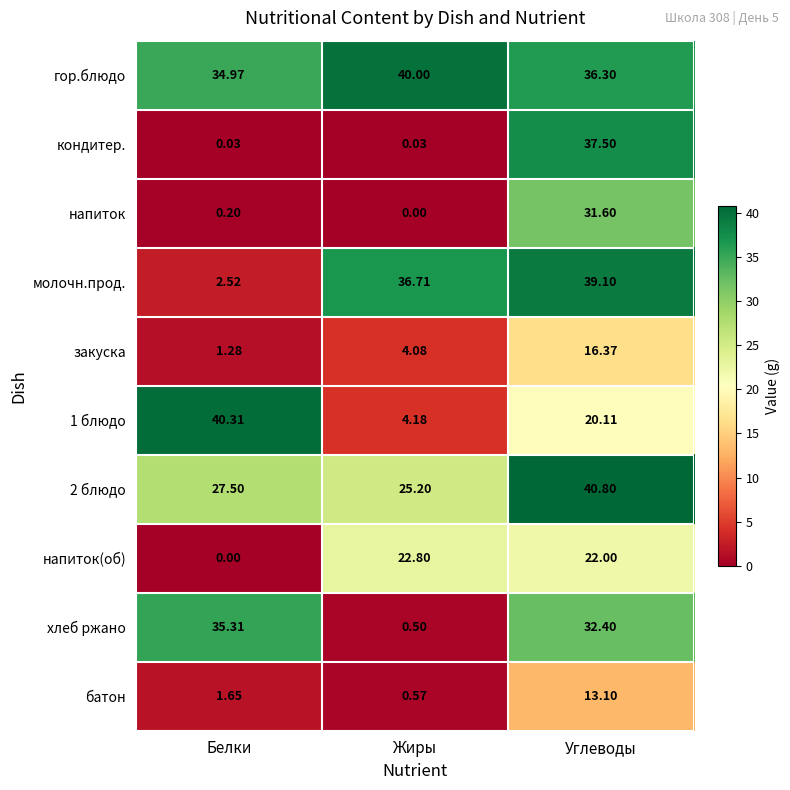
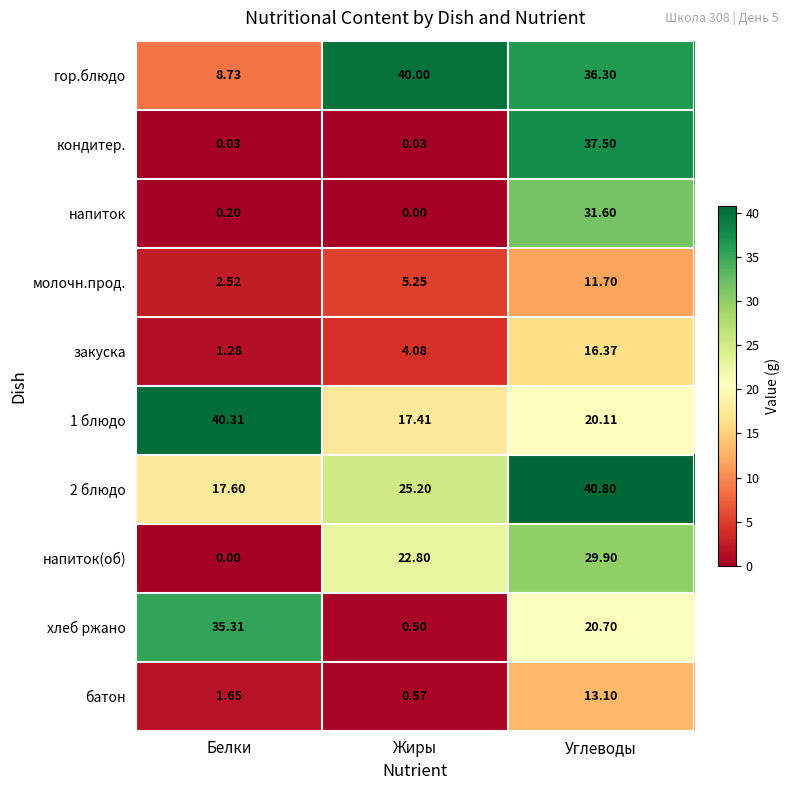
гор.блюдо, Белки: 34.97 -> 8.73
молочн.прод., Жиры: 36.71 -> 5.25
молочн.прод., Углеводы: 39.10 -> 11.70
1 блюдо, Жиры: 4.18 -> 17.41
2 блюдо, Белки: 27.50 -> 17.60
напиток(об), Углеводы: 22.00 -> 29.90
хлеб ржано, Углеводы: 32.40 -> 20.70
